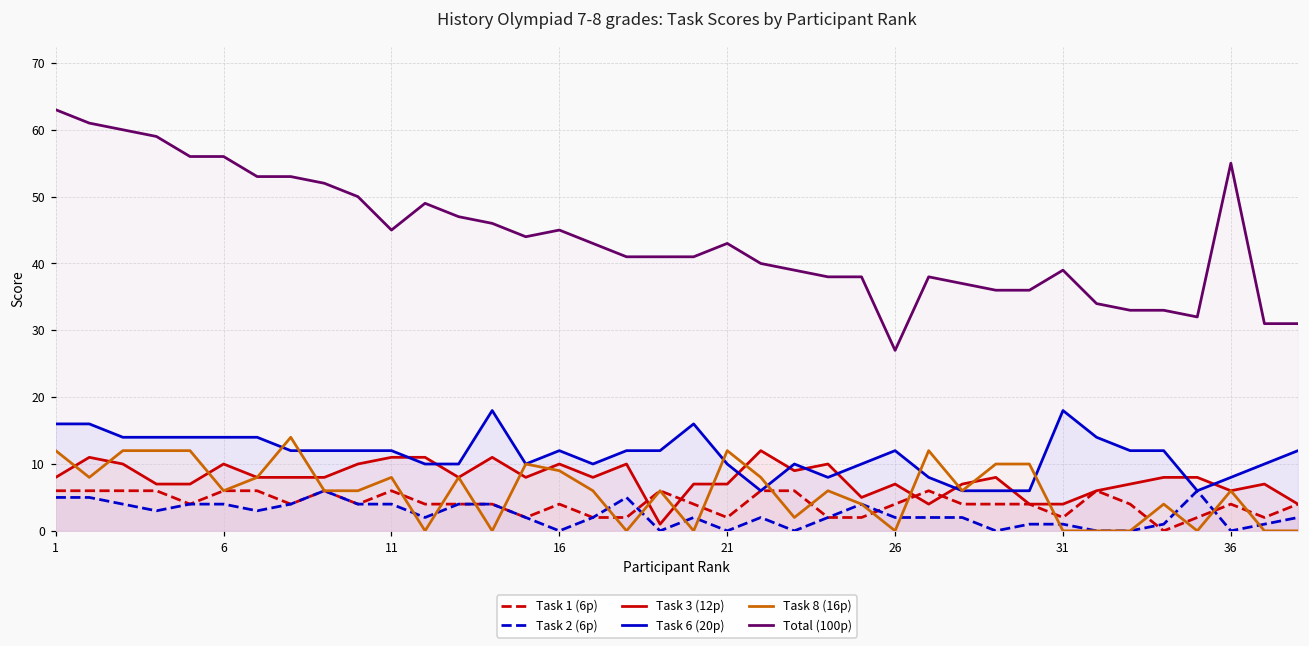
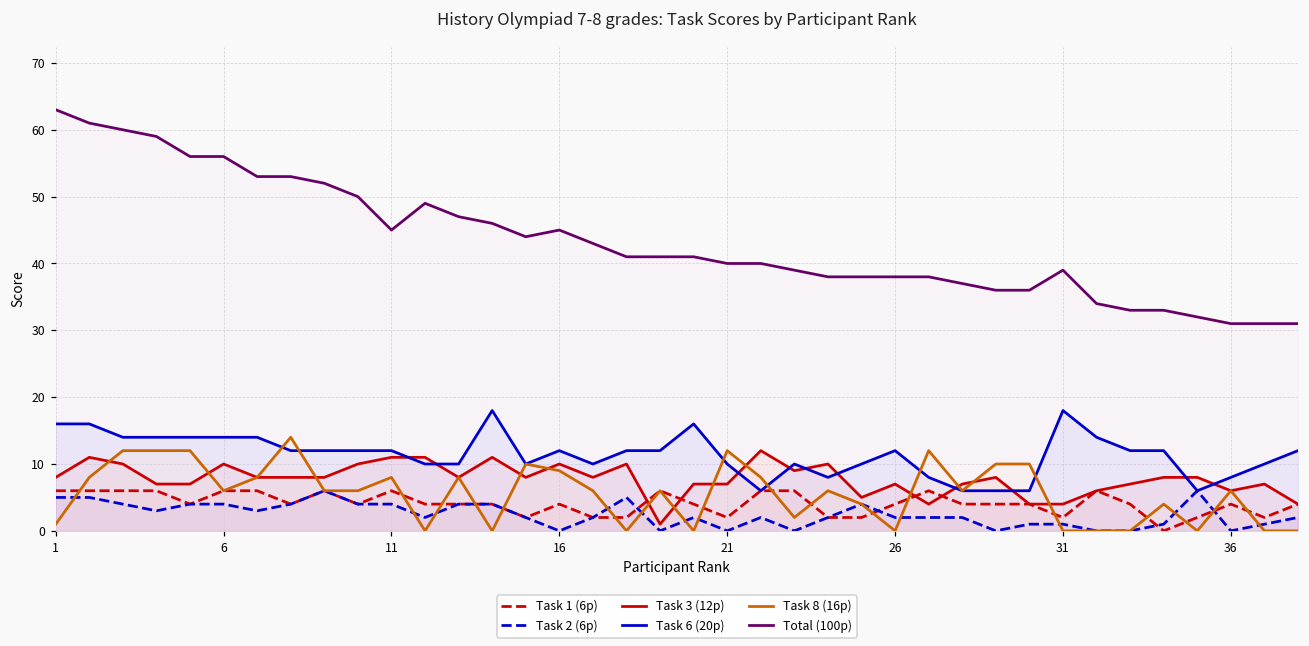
Task 8 (16p), 1: 12 -> 1
Total (100p), 21: 43 -> 40
Total (100p), 26: 27 -> 38
Total (100p), 36: 55 -> 31
